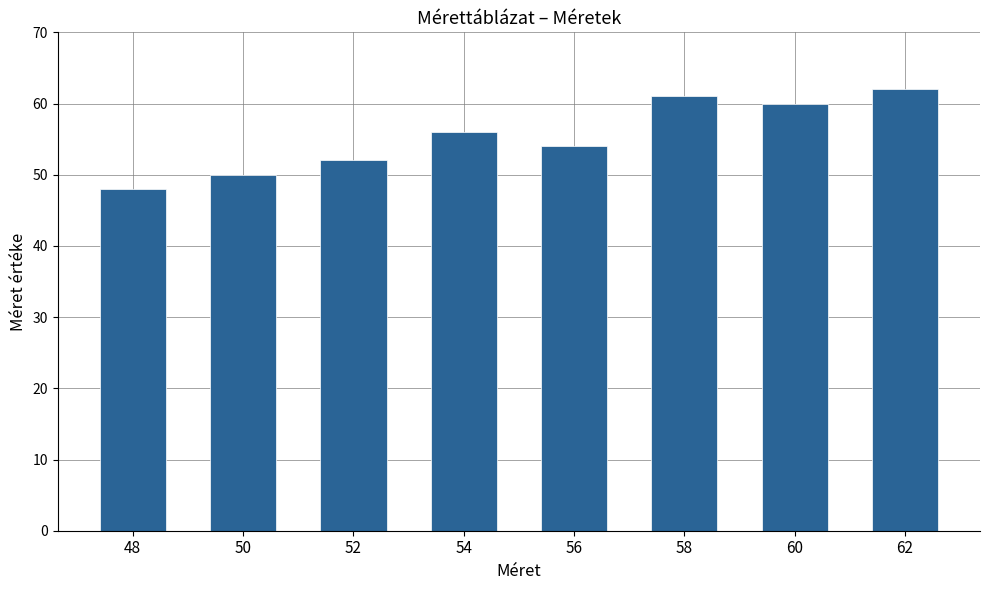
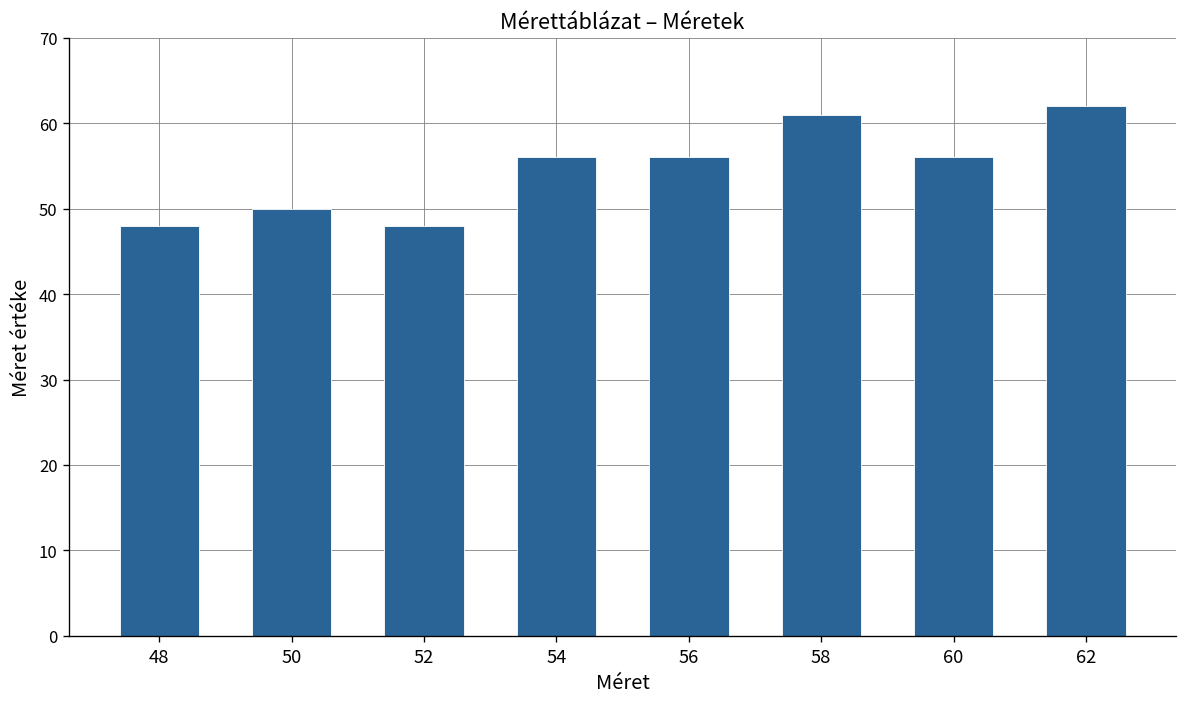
52: 52 -> 48
56: 54 -> 56
60: 60 -> 56
